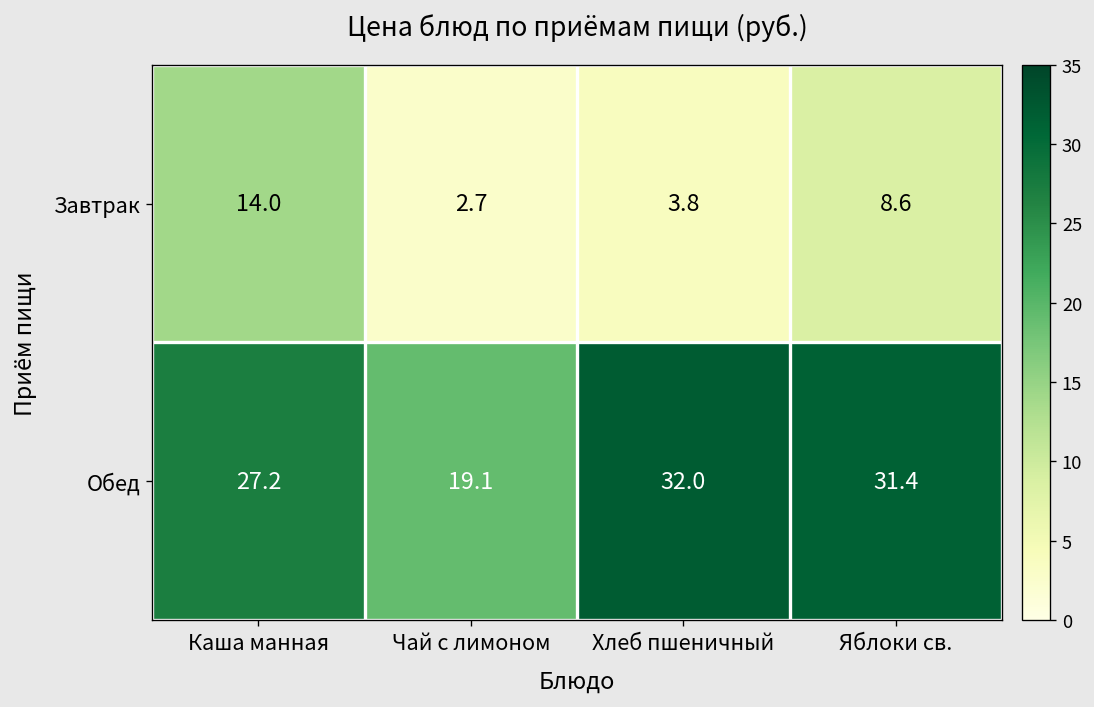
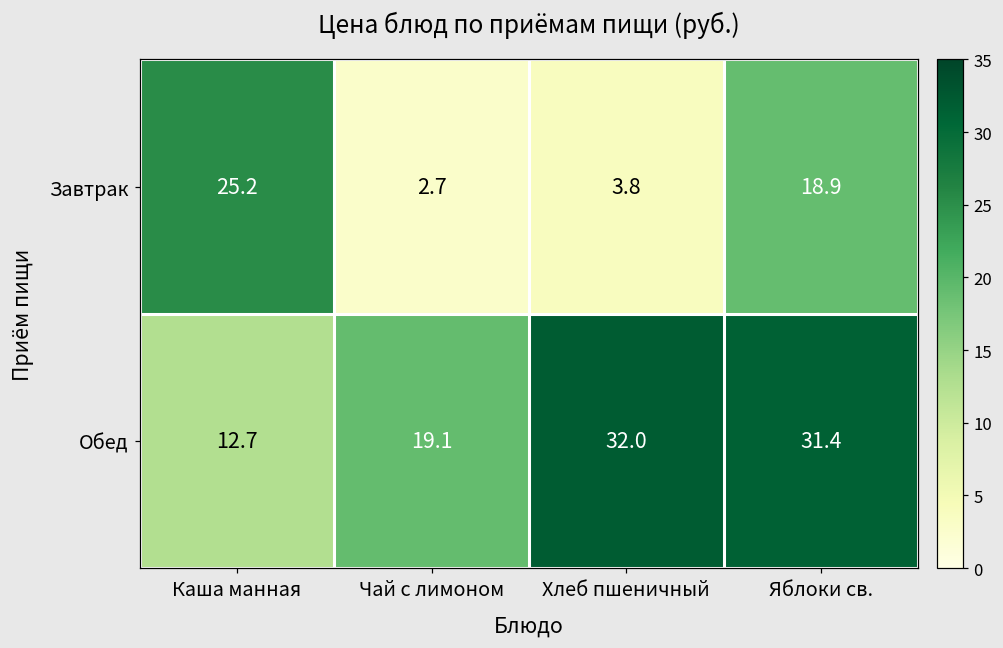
Завтрак, Каша манная: 14.0 -> 25.2
Завтрак, Яблоки св.: 8.6 -> 18.9
Обед, Каша манная: 27.2 -> 12.7
